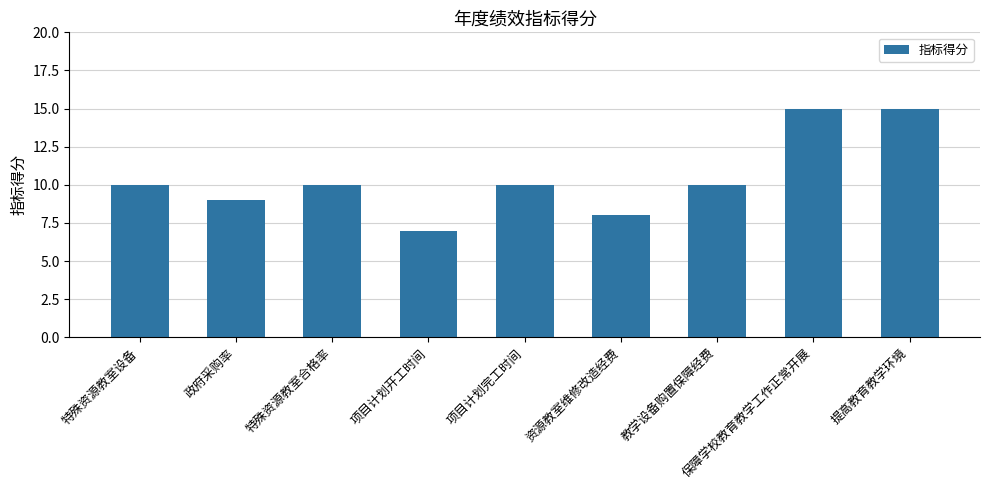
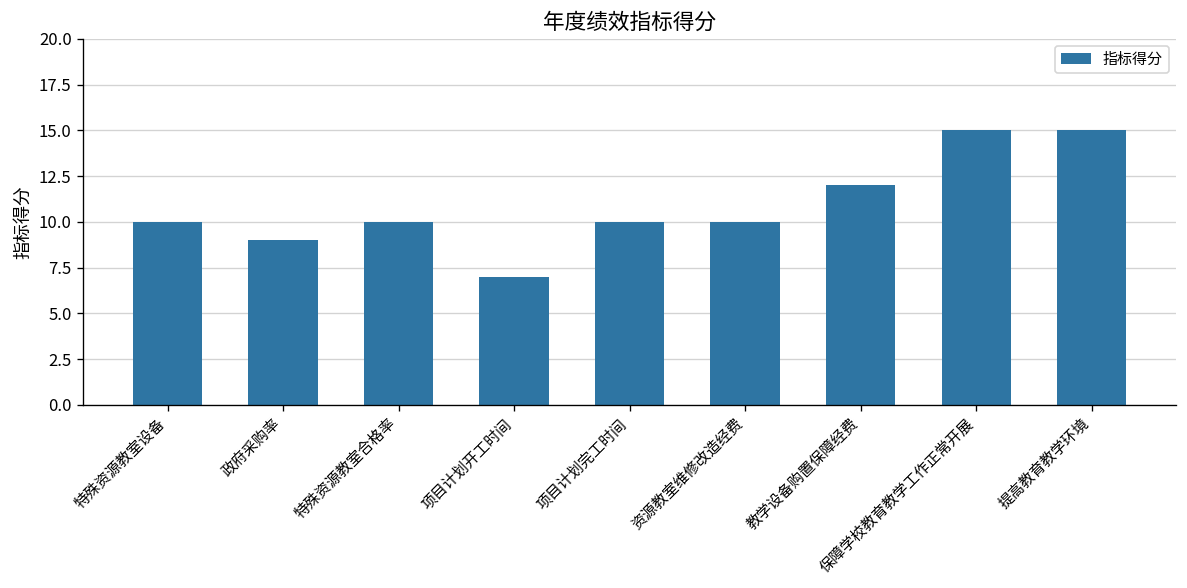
资源教室维修改造经费: 8 -> 10
教学设备购置保障经费: 10 -> 12
